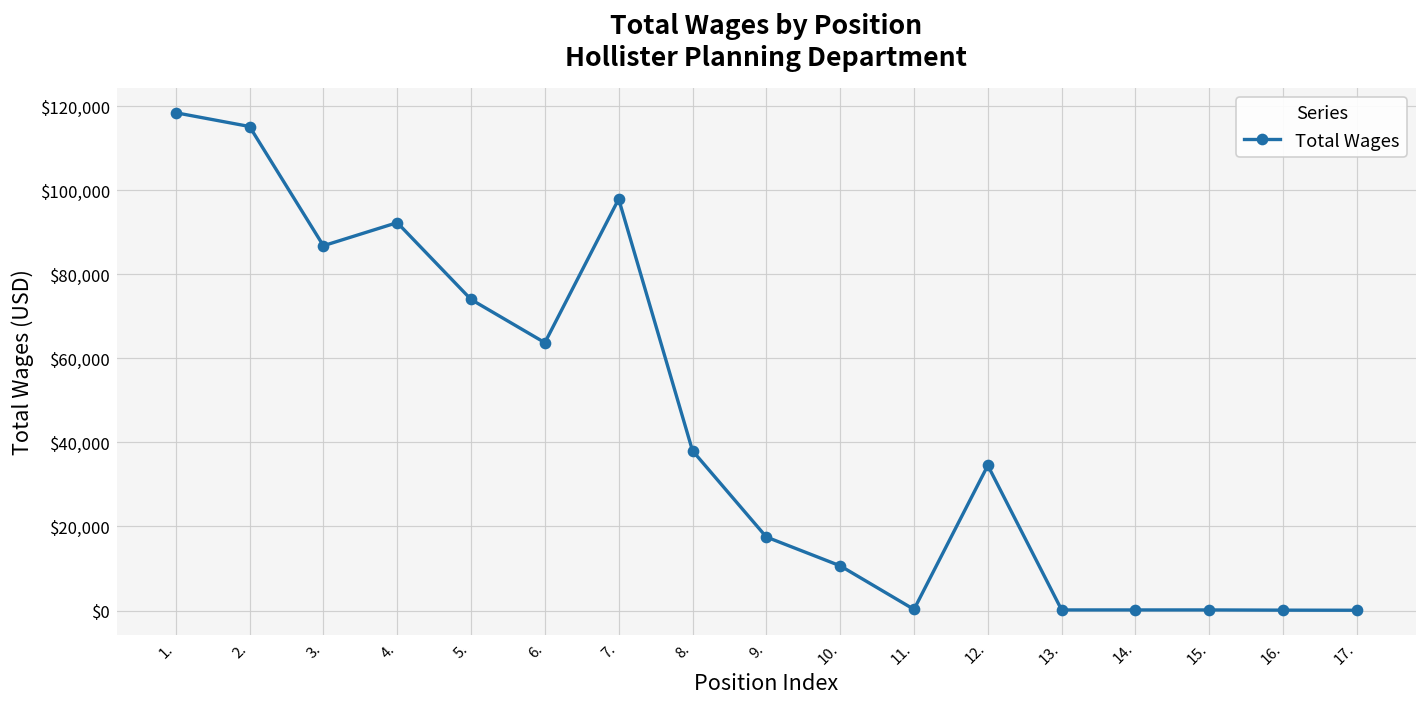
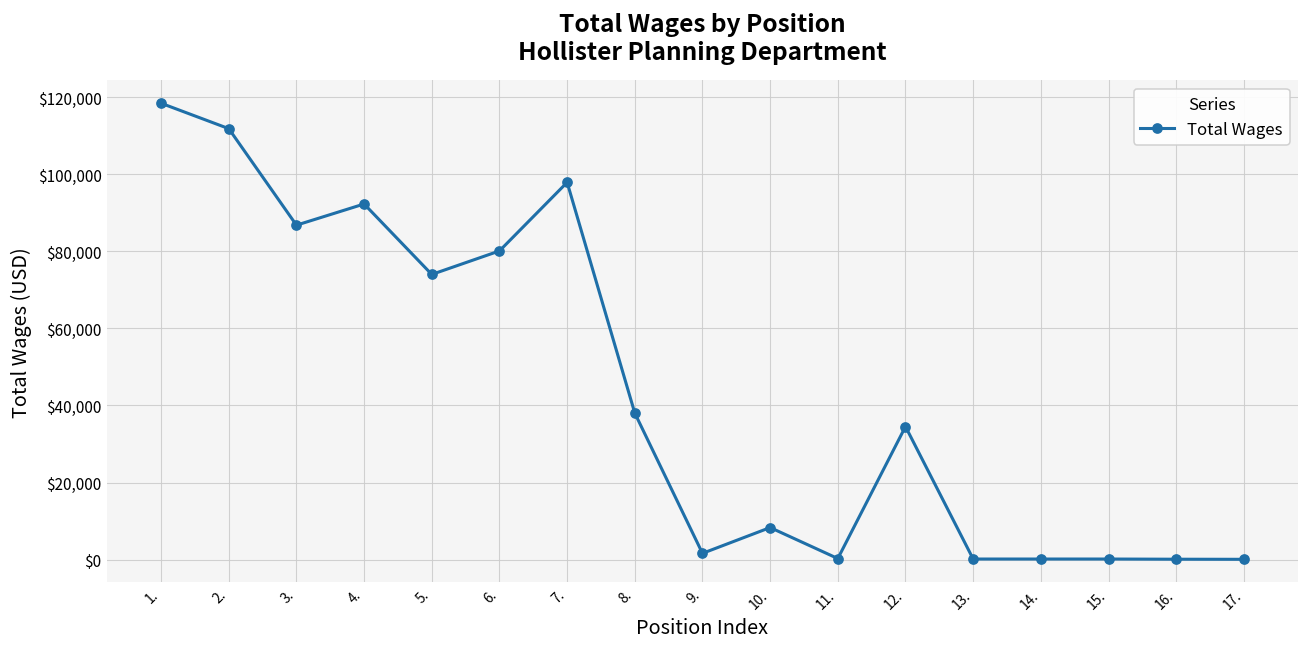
2.: $115,000 -> $112,000
6.: $64,000 -> $80,000
9.: $18,000 -> $2,000
10.: $11,000 -> $8,000
